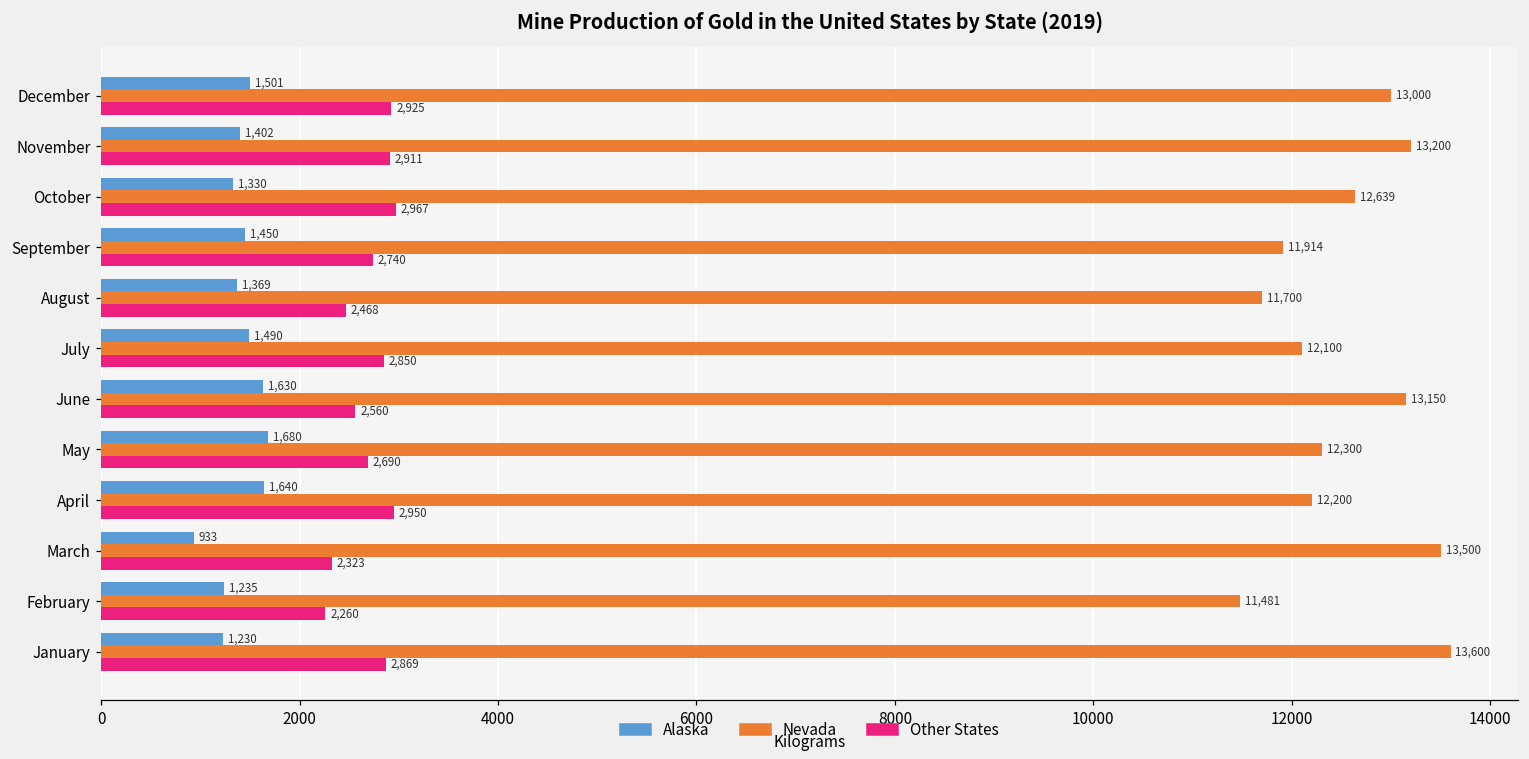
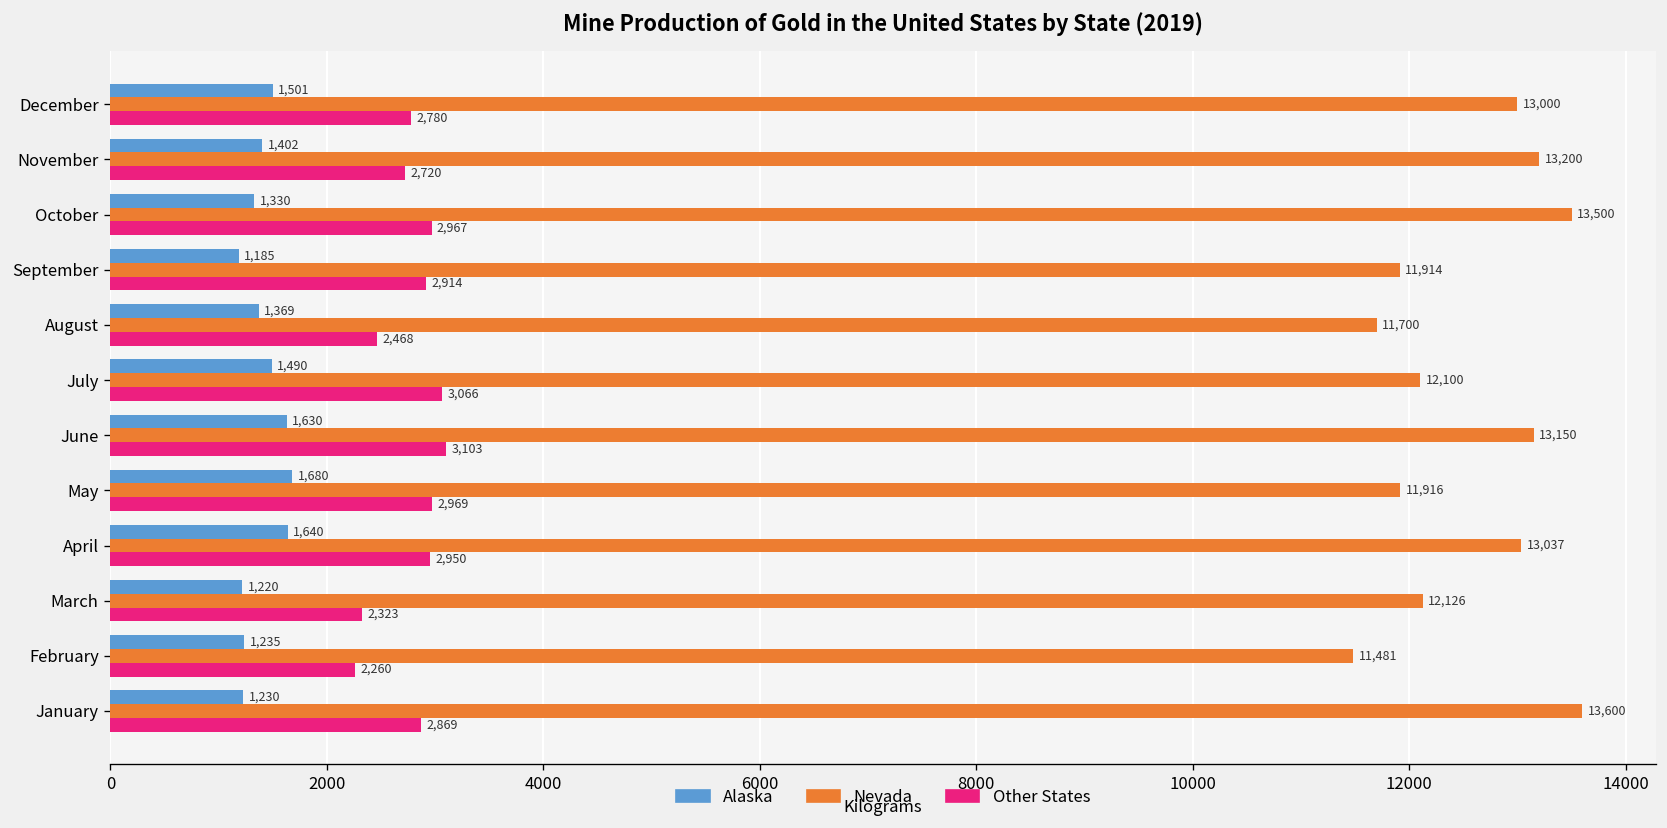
Other States, December: 2,925 -> 2,780
Other States, November: 2,911 -> 2,720
Nevada, October: 12,639 -> 13,500
Alaska, September: 1,450 -> 1,185
Other States, September: 2,740 -> 2,914
Other States, July: 2,850 -> 3,066
Other States, June: 2,560 -> 3,103
Nevada, May: 12,300 -> 11,916
Other States, May: 2,690 -> 2,969
Nevada, April: 12,200 -> 13,037
Alaska, March: 933 -> 1,220
Nevada, March: 13,500 -> 12,126
